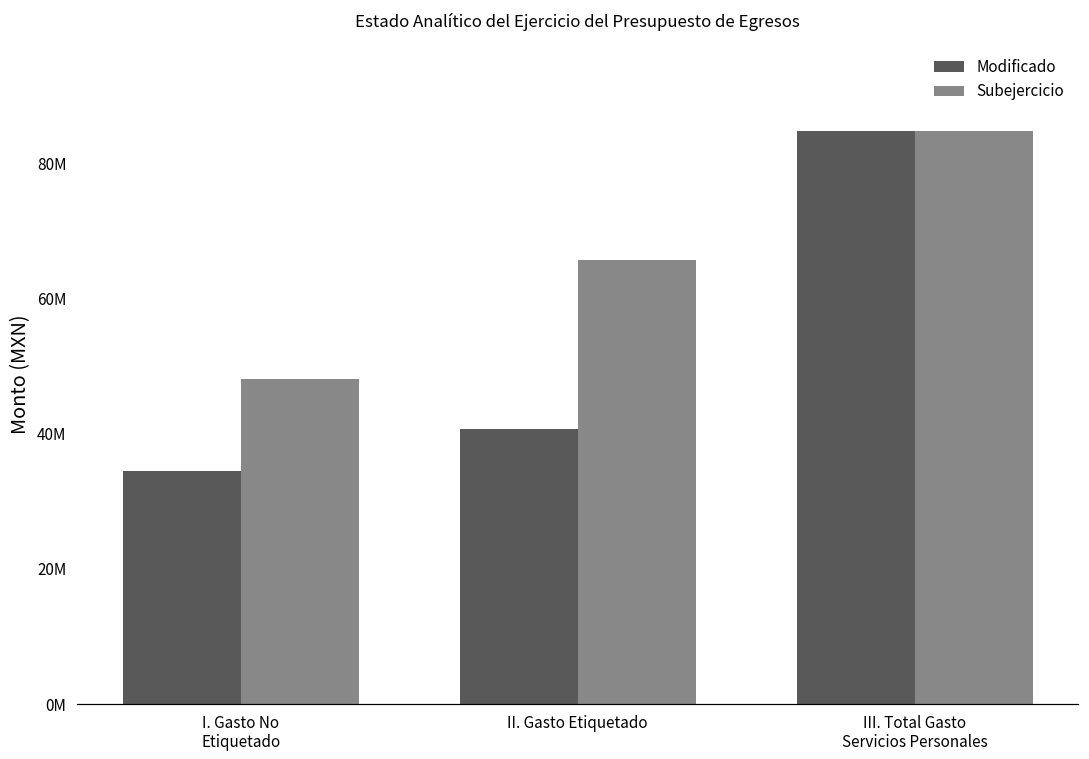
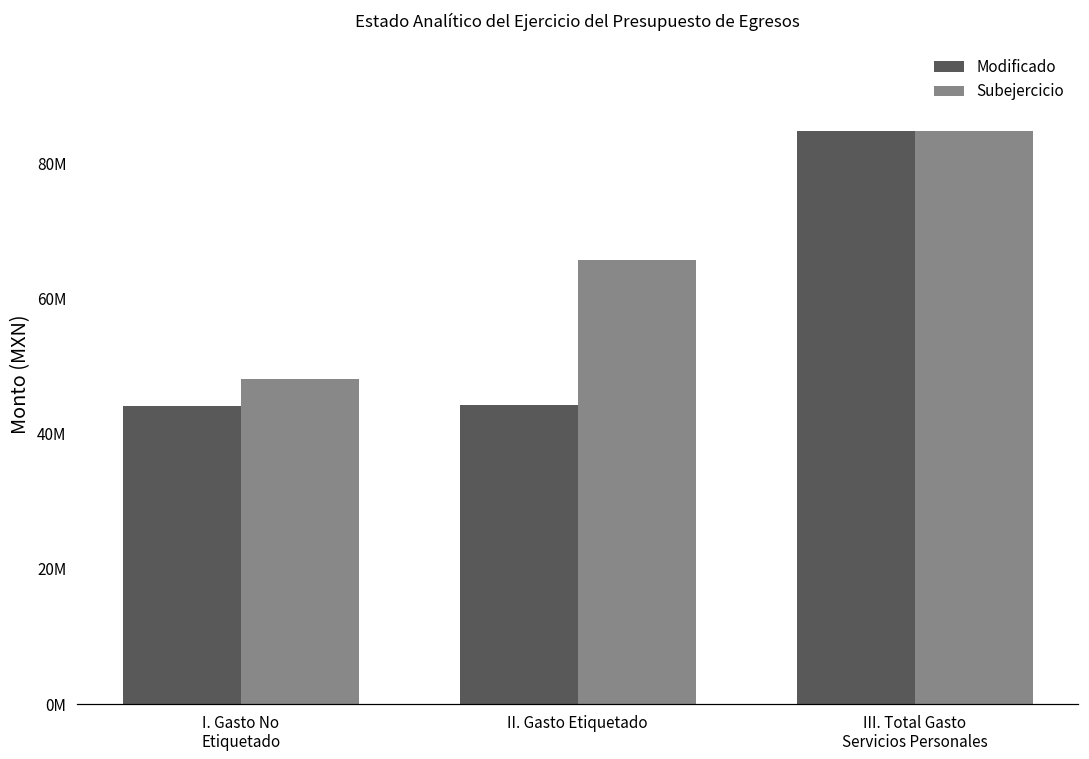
Modificado, I. Gasto No Etiquetado: 34000000 -> 44000000
Modificado, II. Gasto Etiquetado: 41000000 -> 44000000
